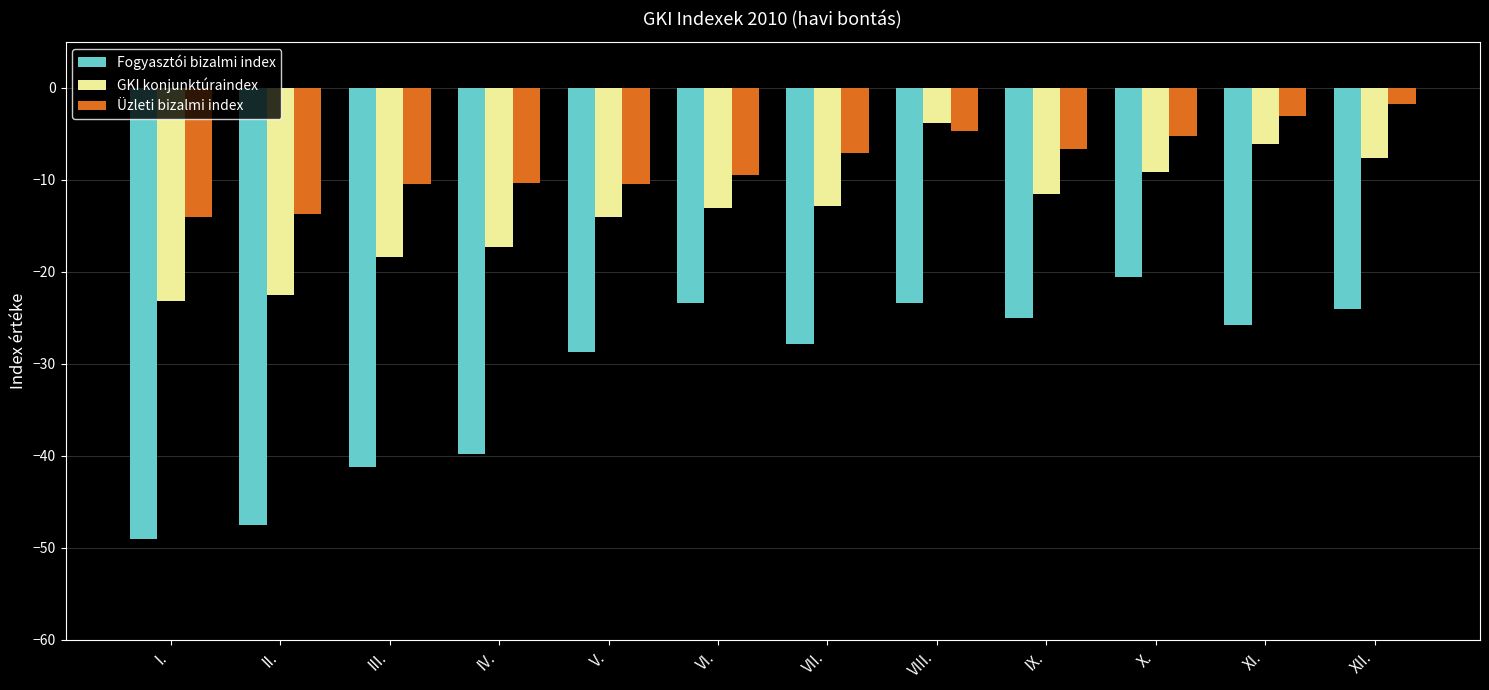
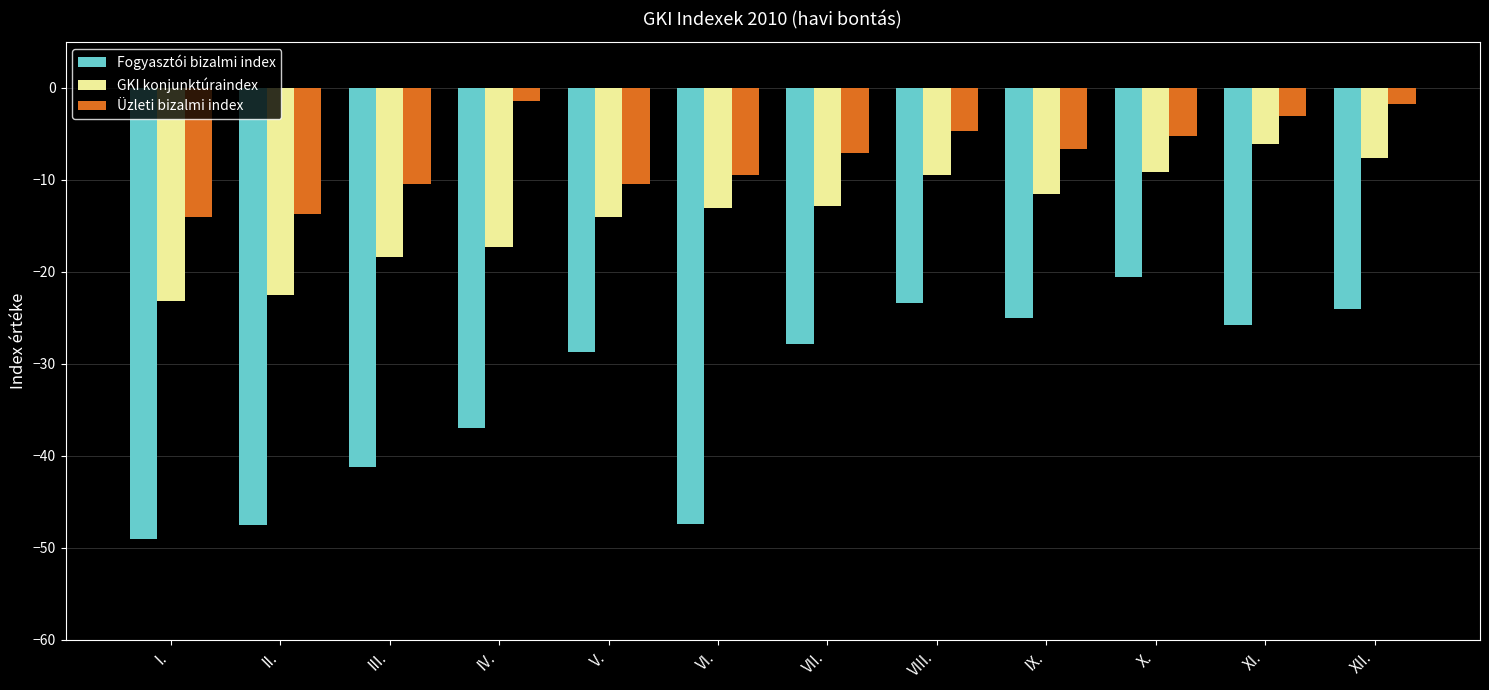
Fogyasztói bizalmi index, IV.: -40 -> -37
Üzleti bizalmi index, IV.: -10 -> -1
Fogyasztói bizalmi index, VI.: -23 -> -47
GKI konjunktúraindex, VIII.: -4 -> -10
